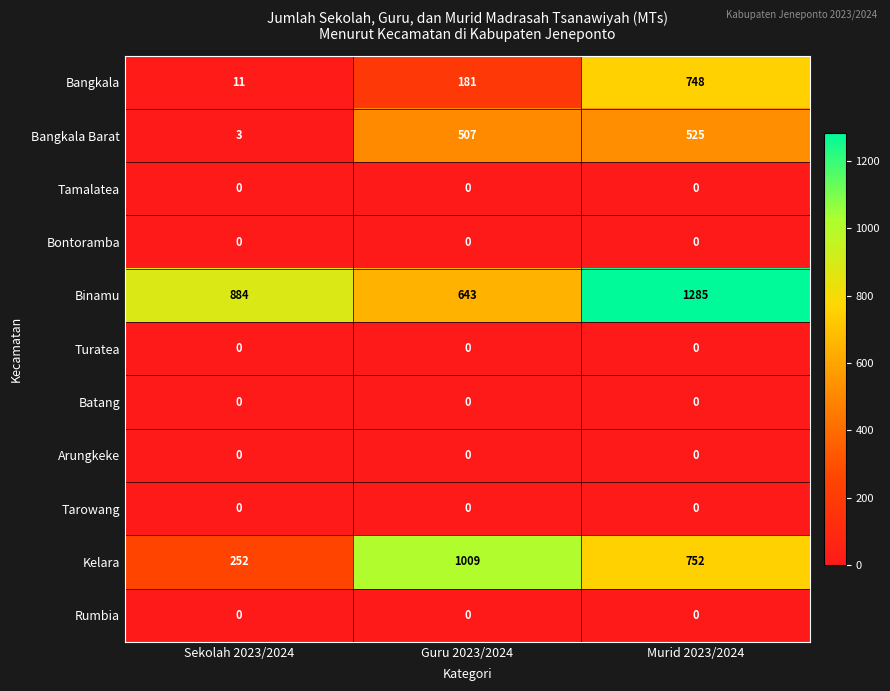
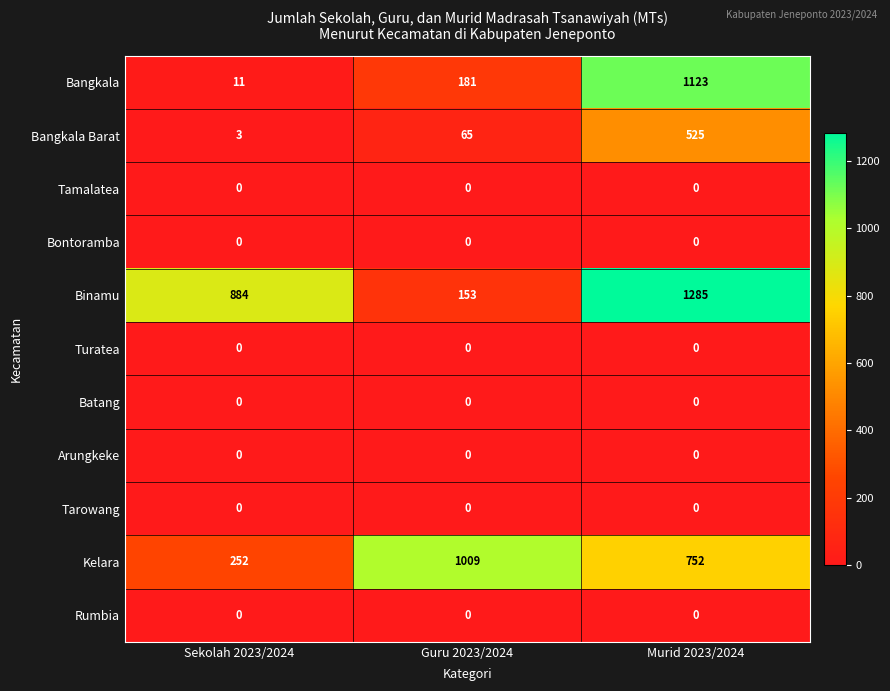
Bangkala, Murid 2023/2024: 748 -> 1123
Bangkala Barat, Guru 2023/2024: 507 -> 65
Binamu, Guru 2023/2024: 643 -> 153
